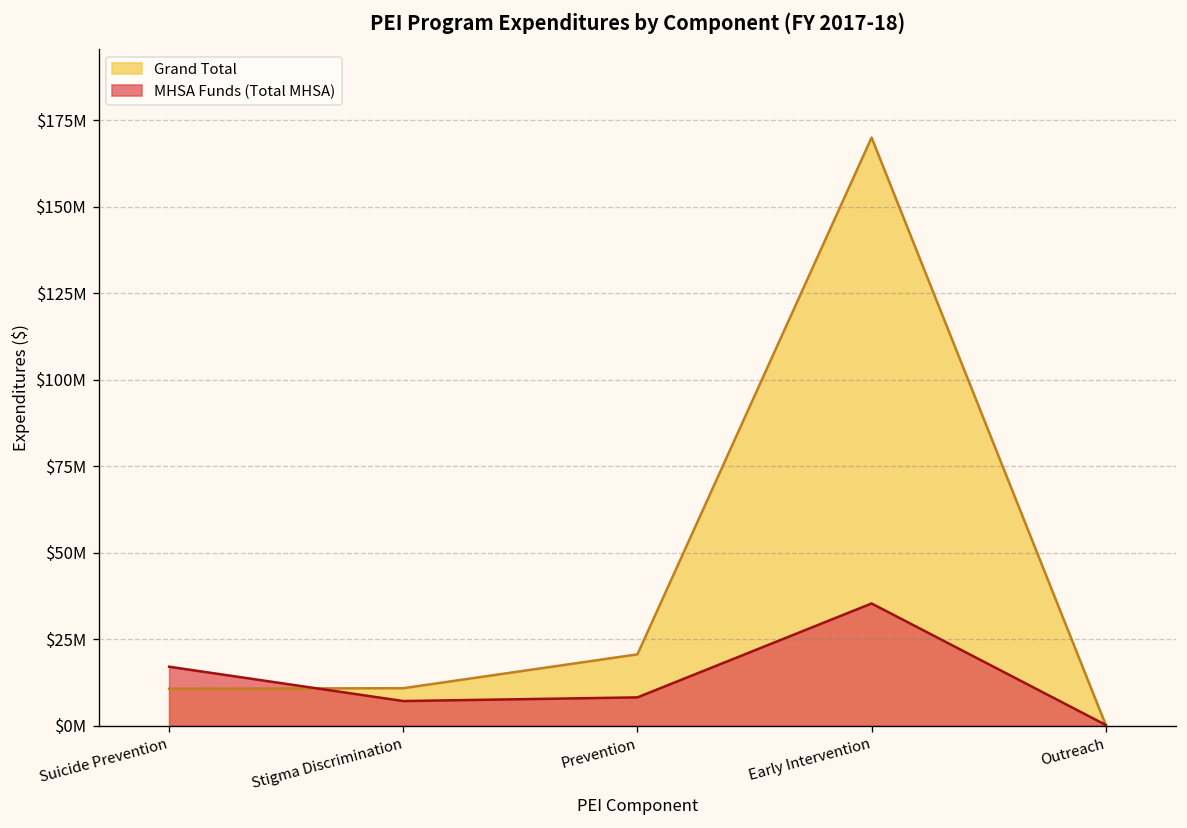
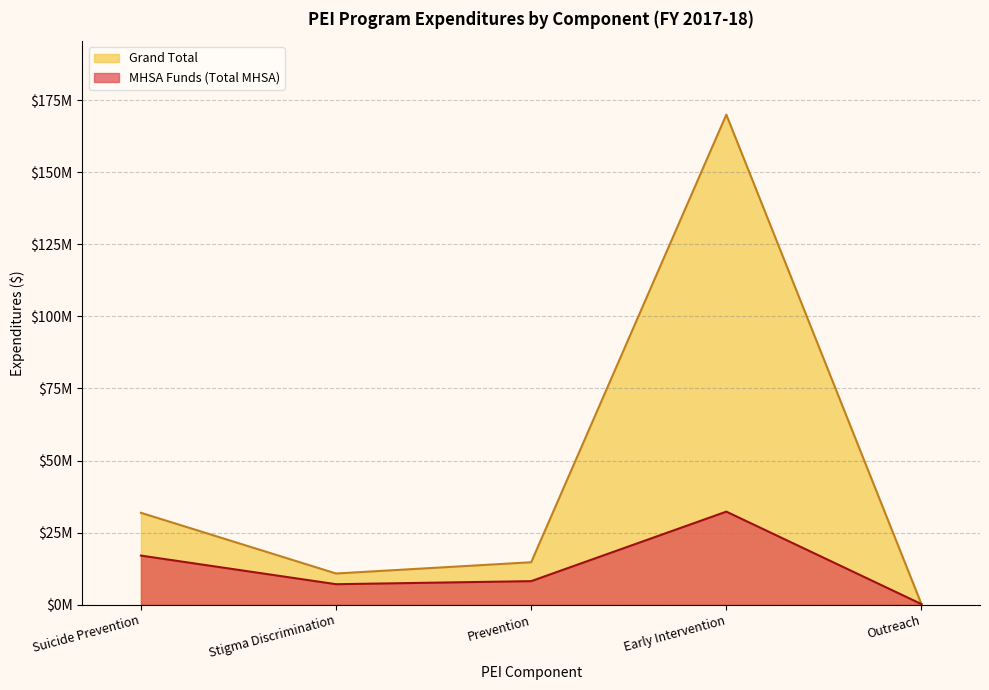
Grand Total, Suicide Prevention: $11000000 -> $32000000
Grand Total, Prevention: $21000000 -> $15000000
MHSA Funds (Total MHSA), Early Intervention: $35000000 -> $32000000
